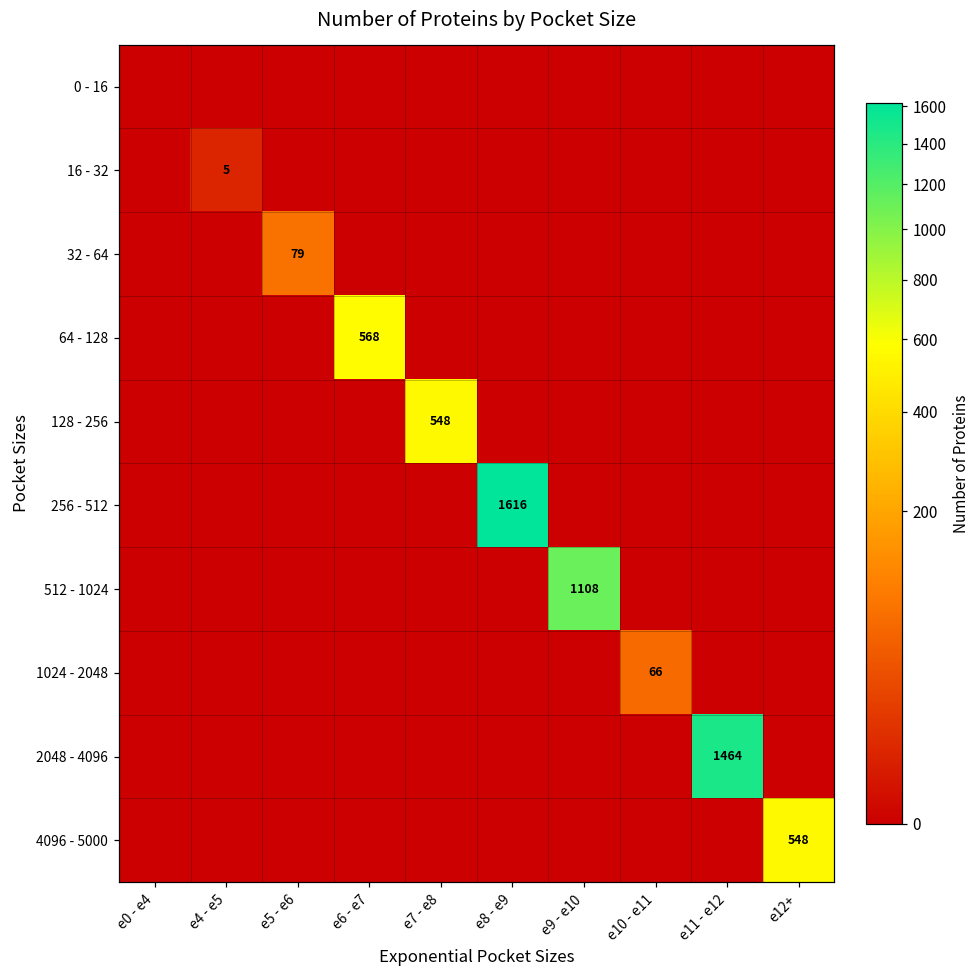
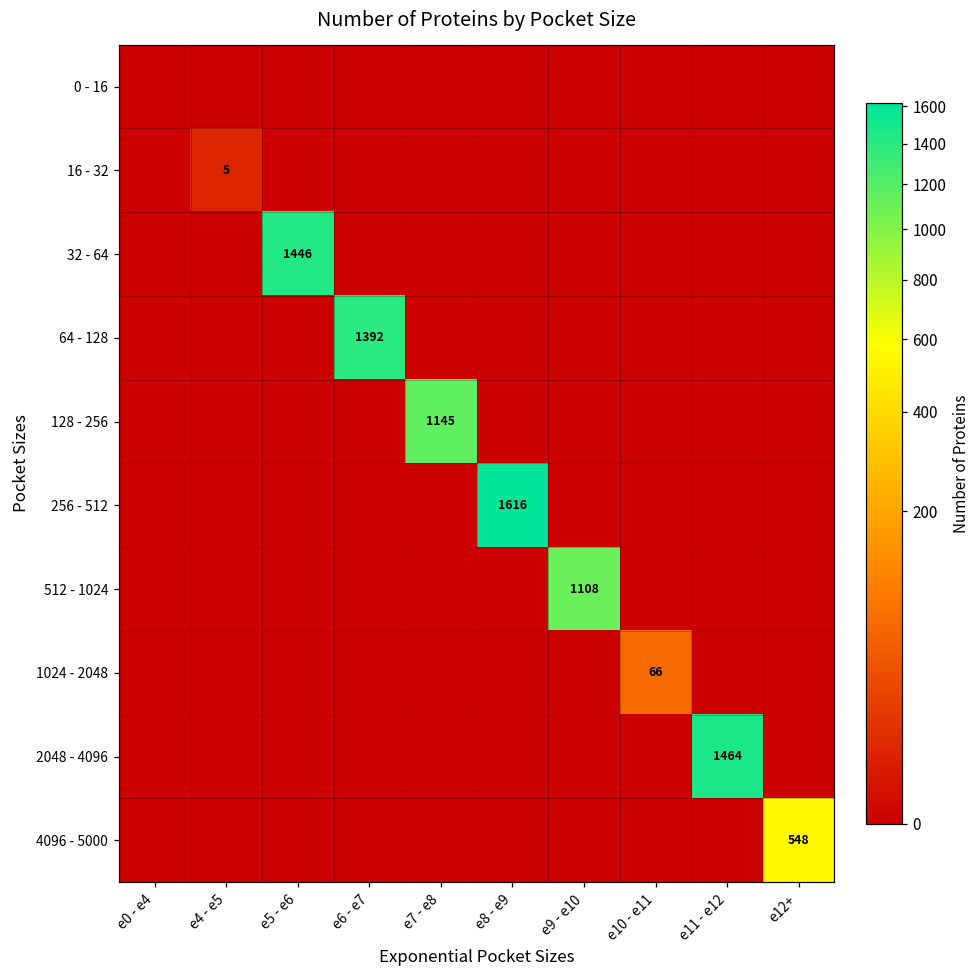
32 - 64, e5 - e6: 79 -> 1446
64 - 128, e6 - e7: 568 -> 1392
128 - 256, e7 - e8: 548 -> 1145
